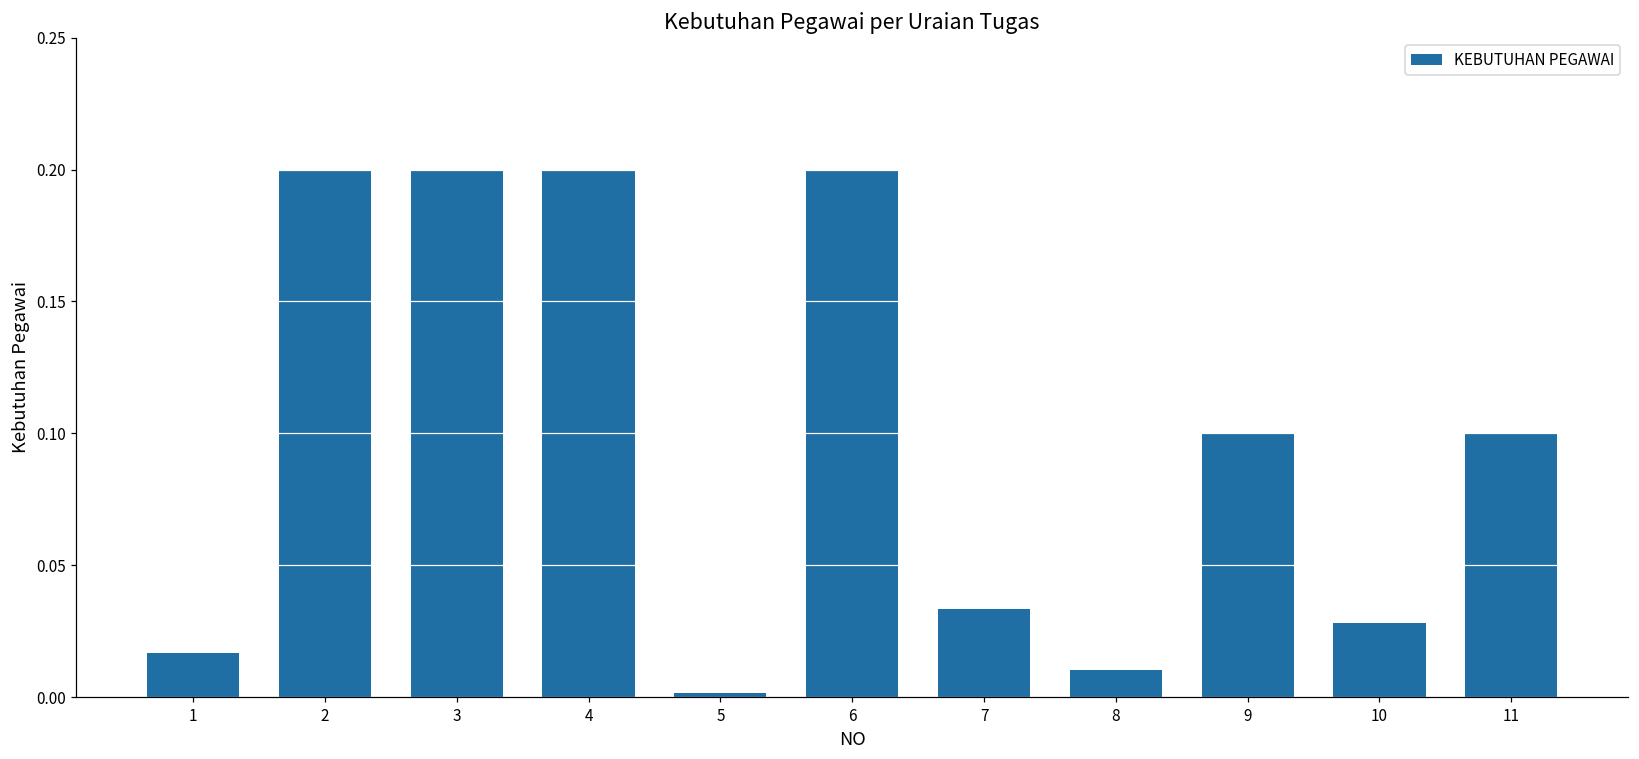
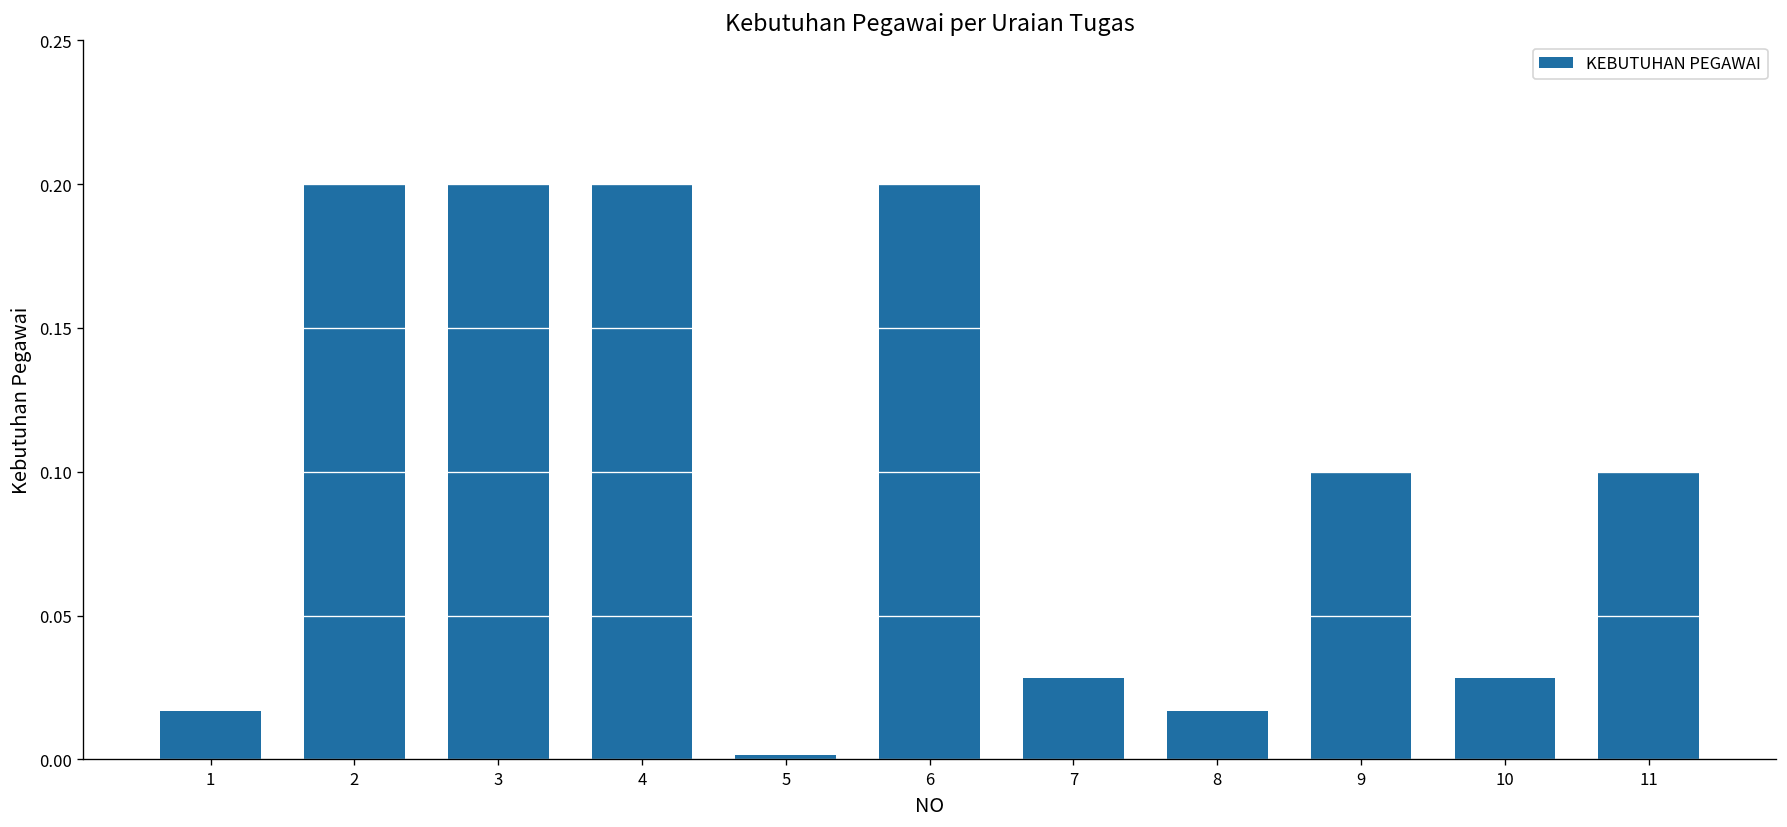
7: 0.033 -> 0.028
8: 0.010 -> 0.017
